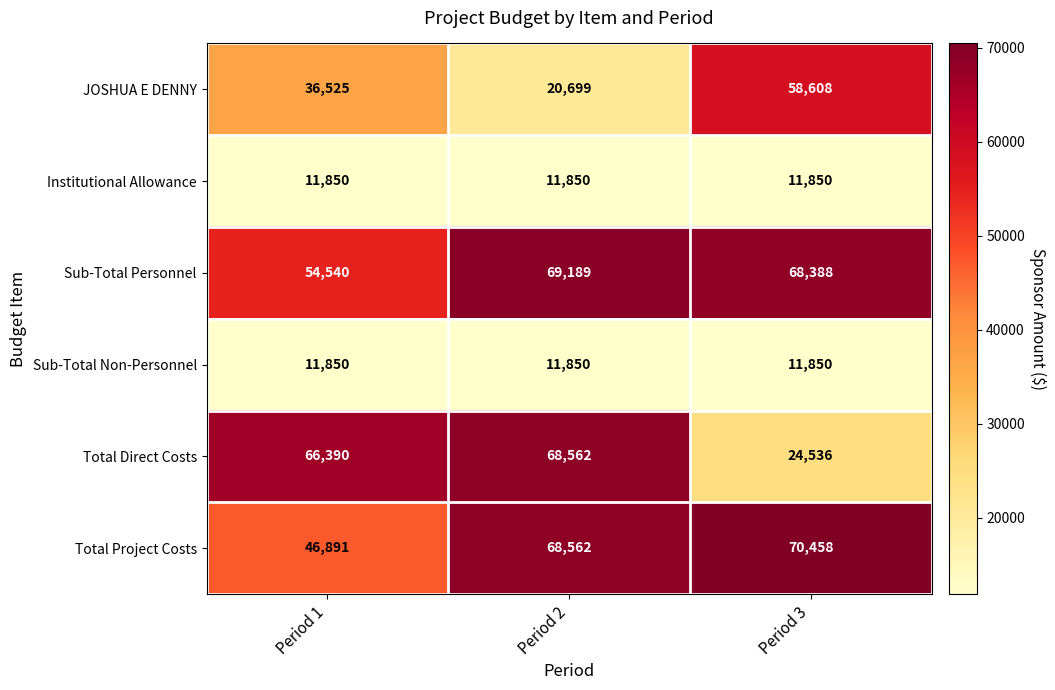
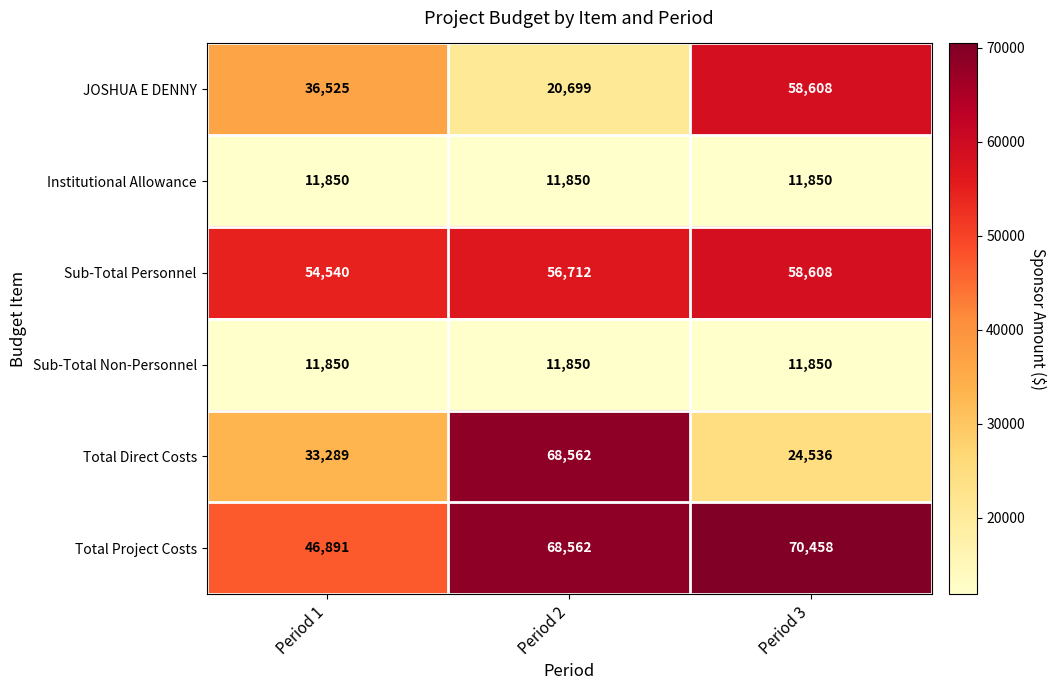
Sub-Total Personnel, Period 2: 69,189 -> 56,712
Sub-Total Personnel, Period 3: 68,388 -> 58,608
Total Direct Costs, Period 1: 66,390 -> 33,289
